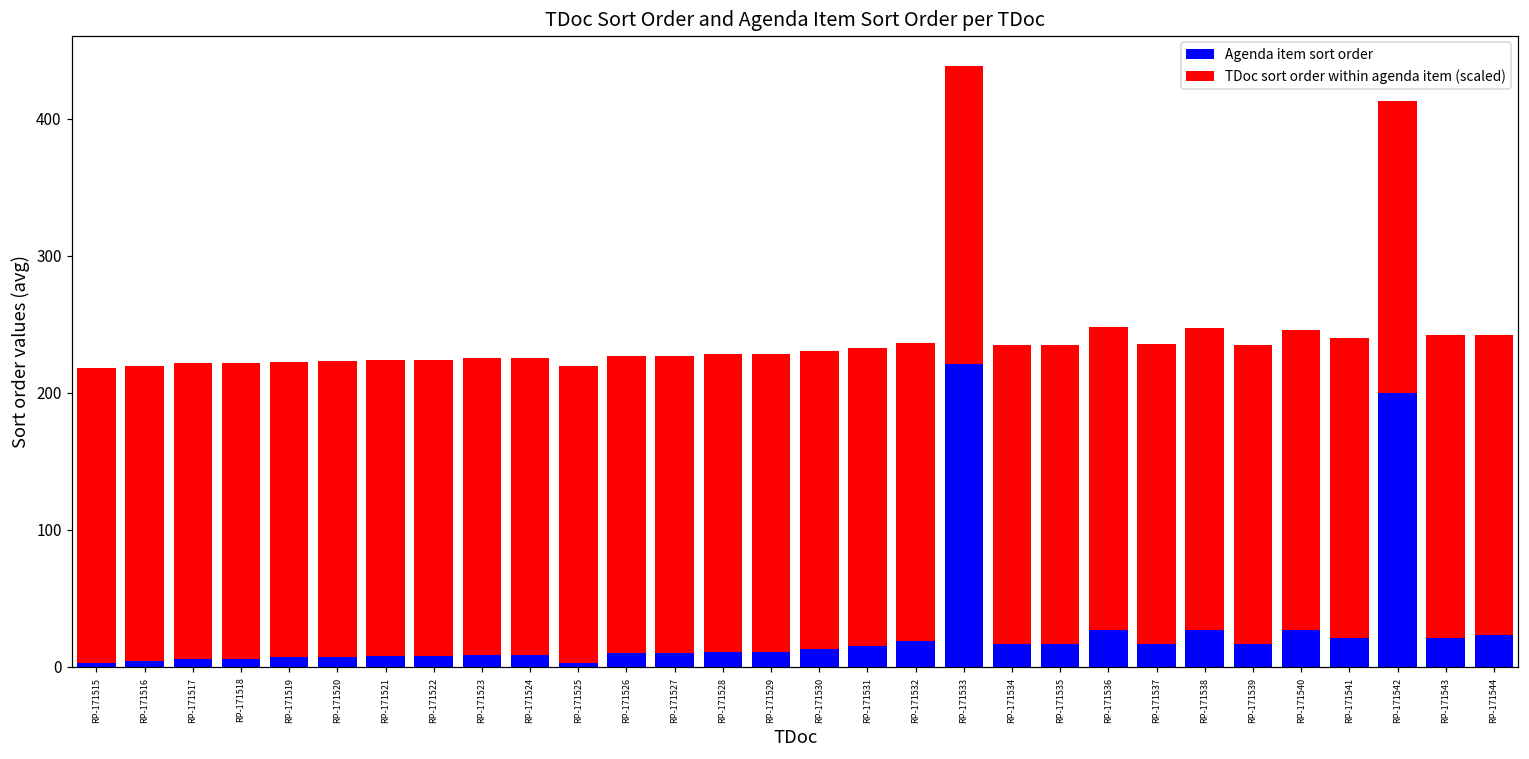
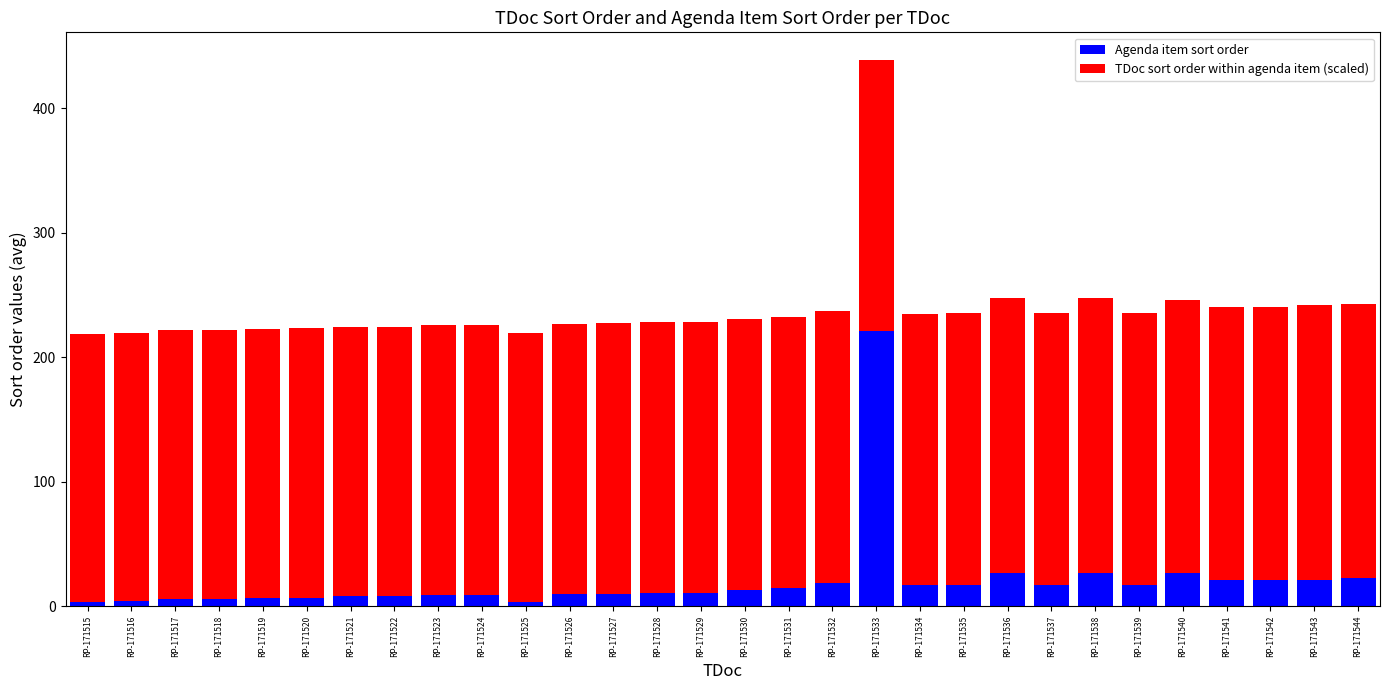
Agenda item sort order, RP-171542: 200 -> 21
TDoc sort order within agenda item (scaled), RP-171542: 213 -> 219
